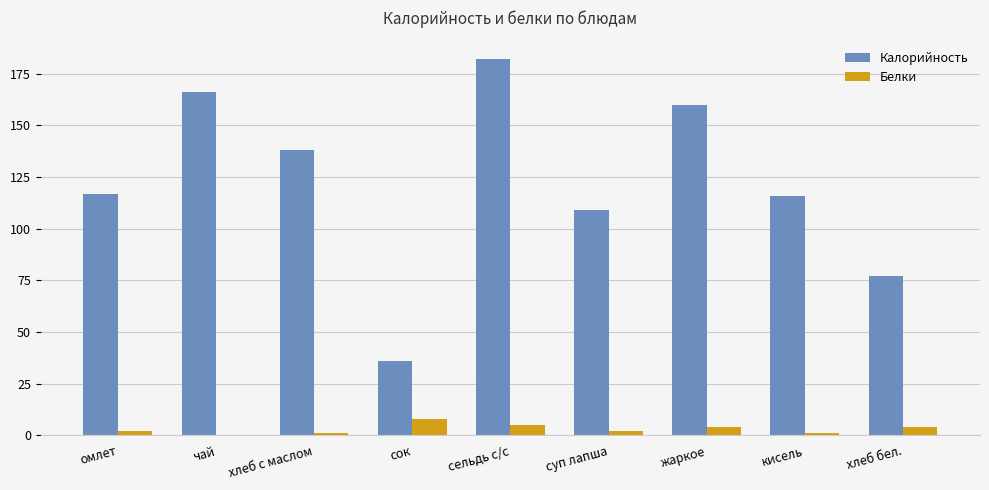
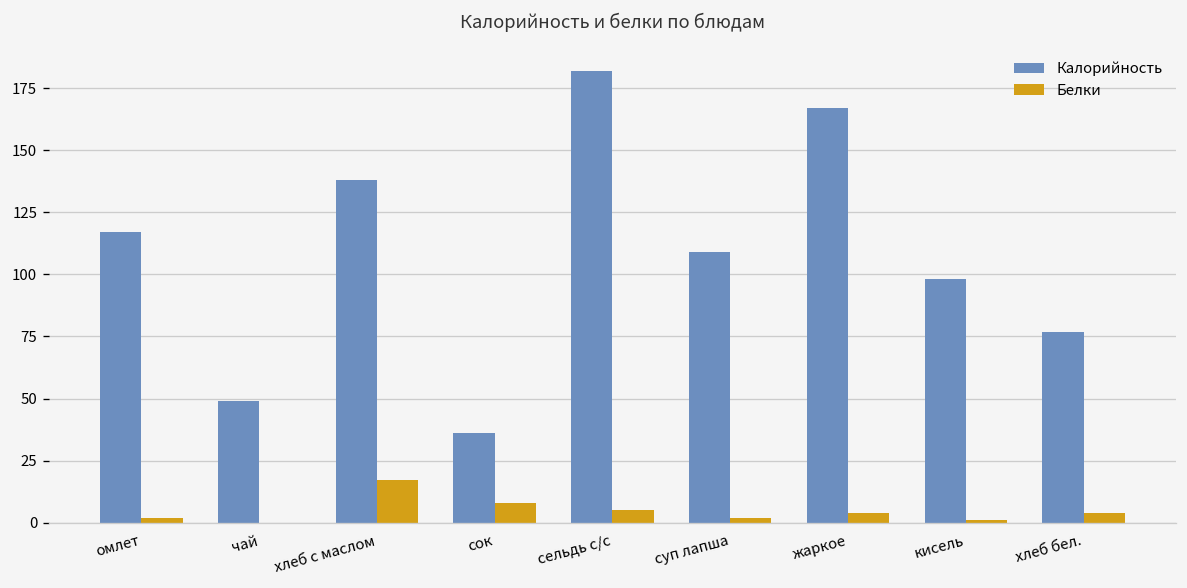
Калорийность, чай: 166 -> 49
Белки, хлеб с маслом: 1 -> 17
Калорийность, жаркое: 160 -> 167
Калорийность, кисель: 116 -> 98
